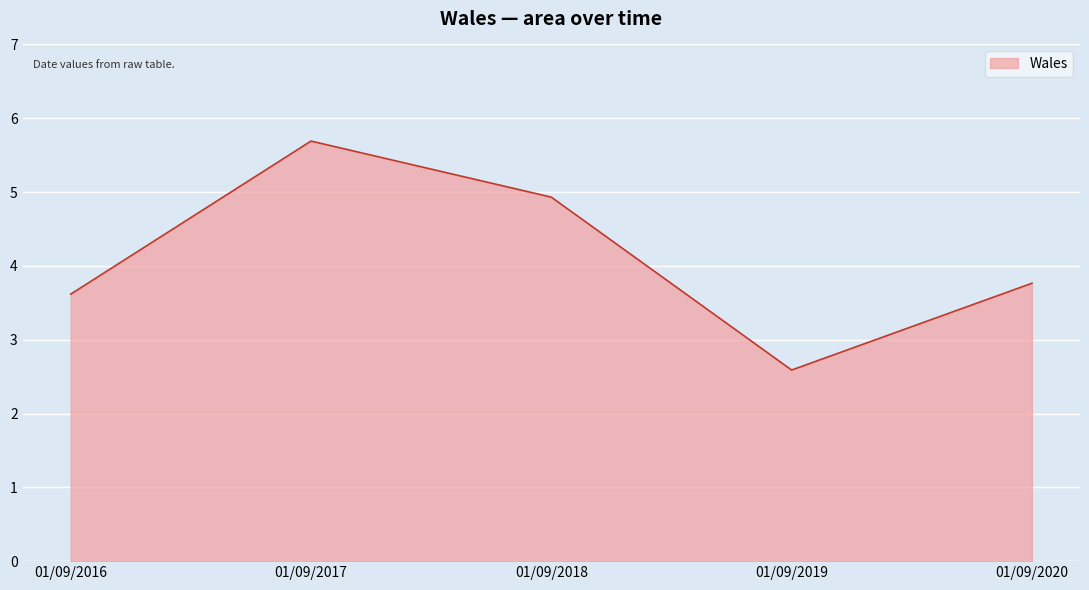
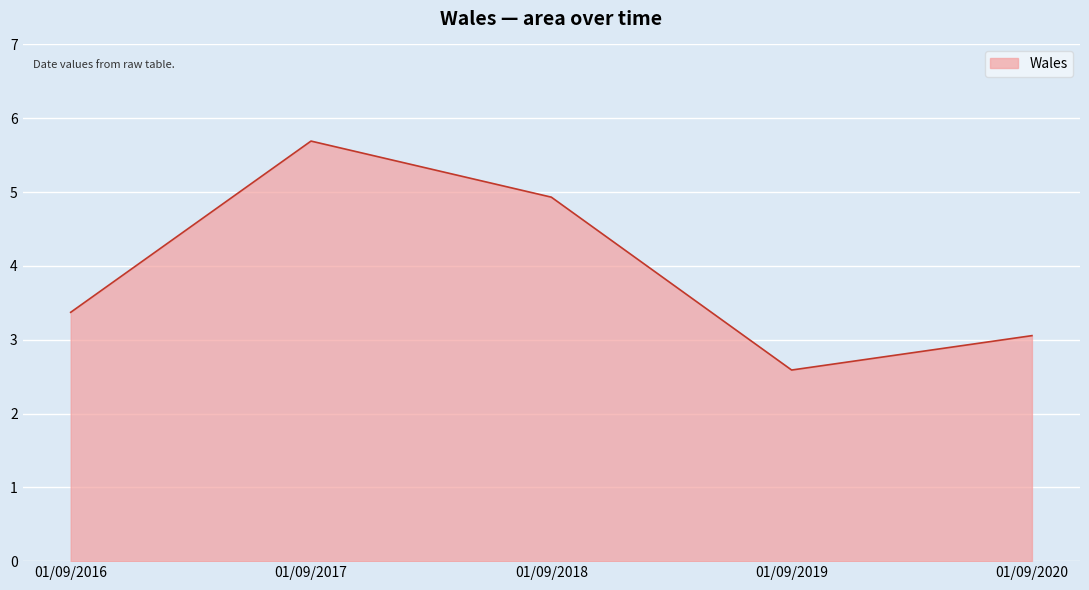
01/09/2016: 3.6 -> 3.4
01/09/2020: 3.8 -> 3.1
